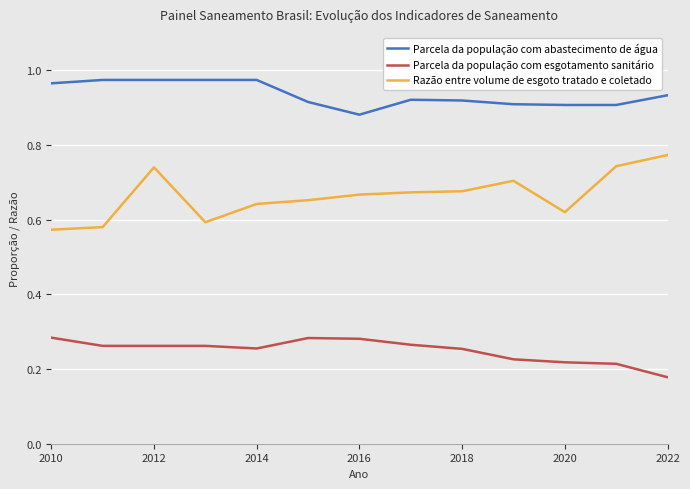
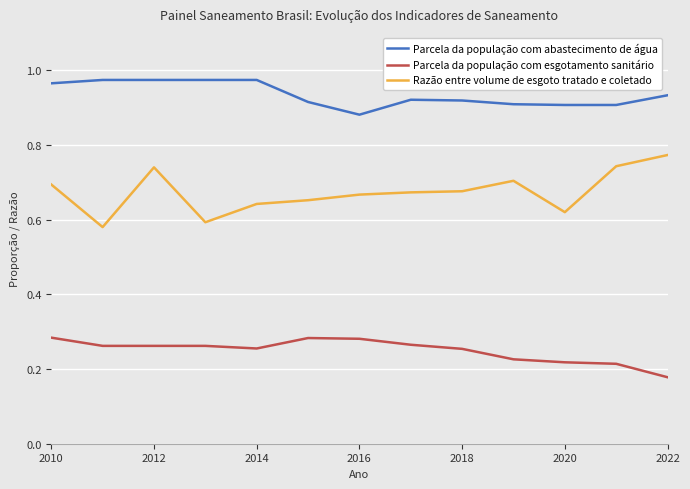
Razão entre volume de esgoto tratado e coletado, 2010: 0.57 -> 0.69
